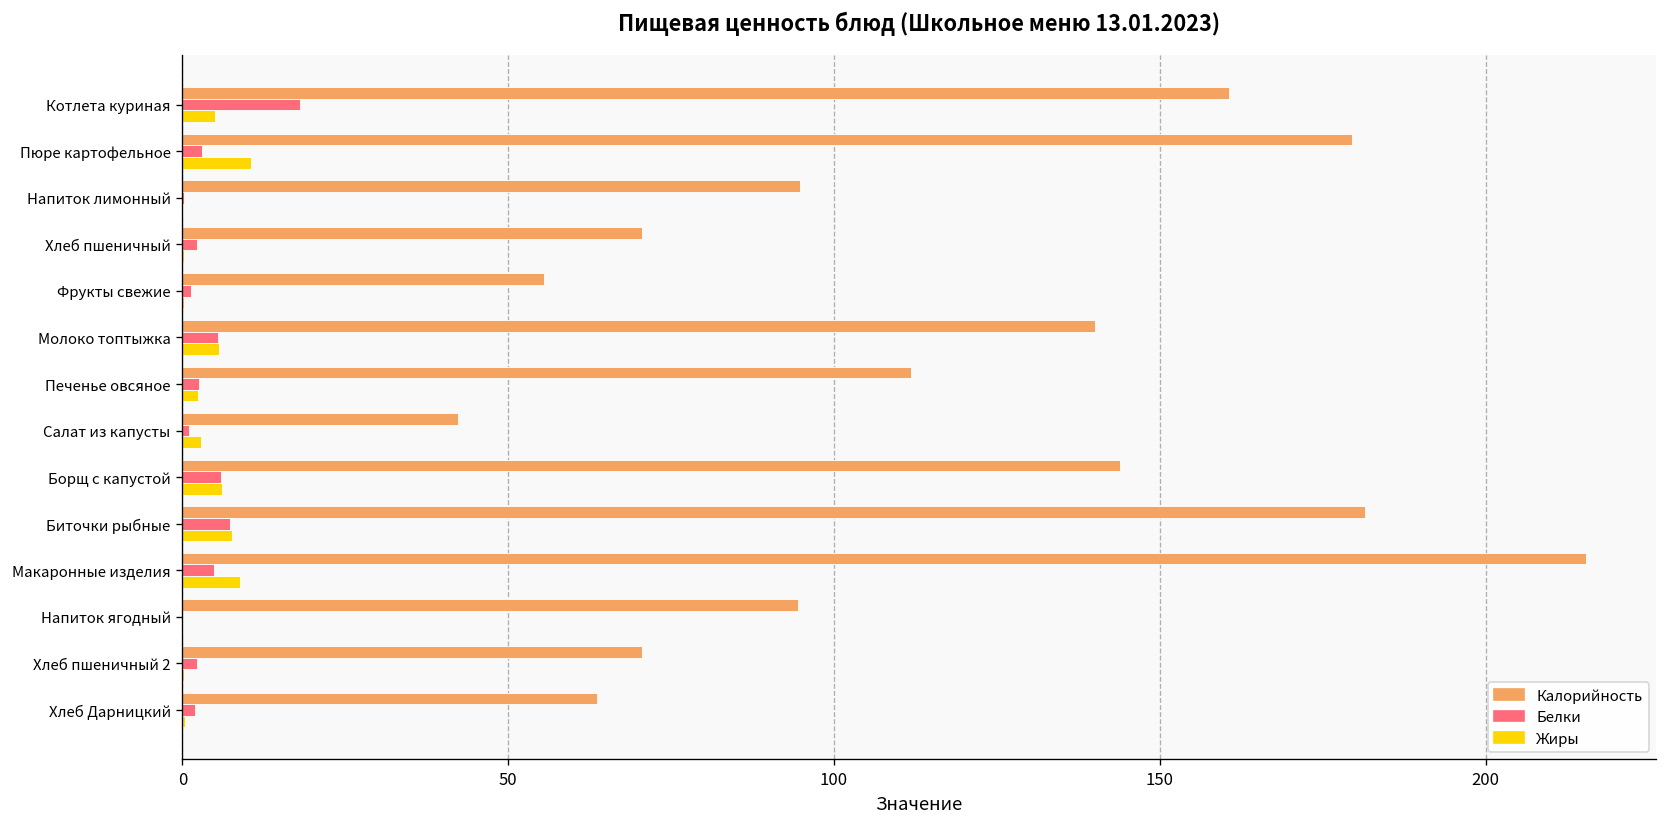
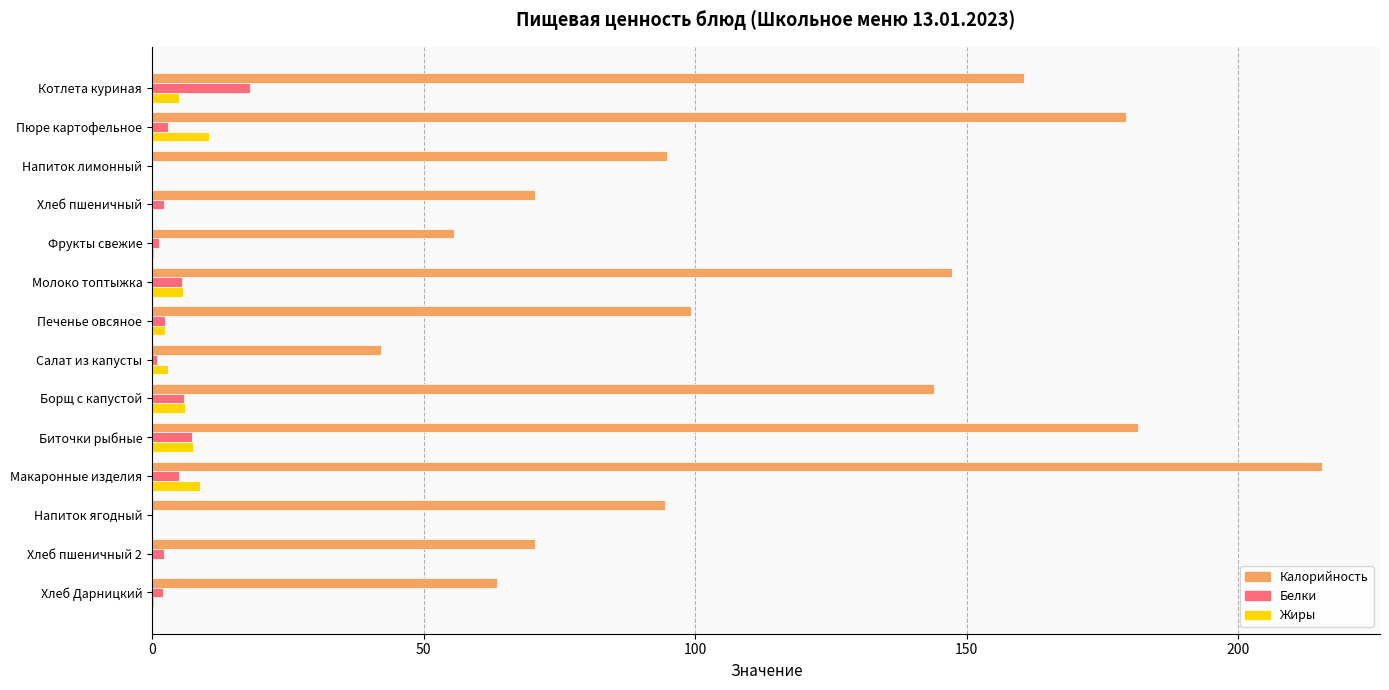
Калорийность, Молоко топтыжка: 140 -> 147
Калорийность, Печенье овсяное: 112 -> 99
